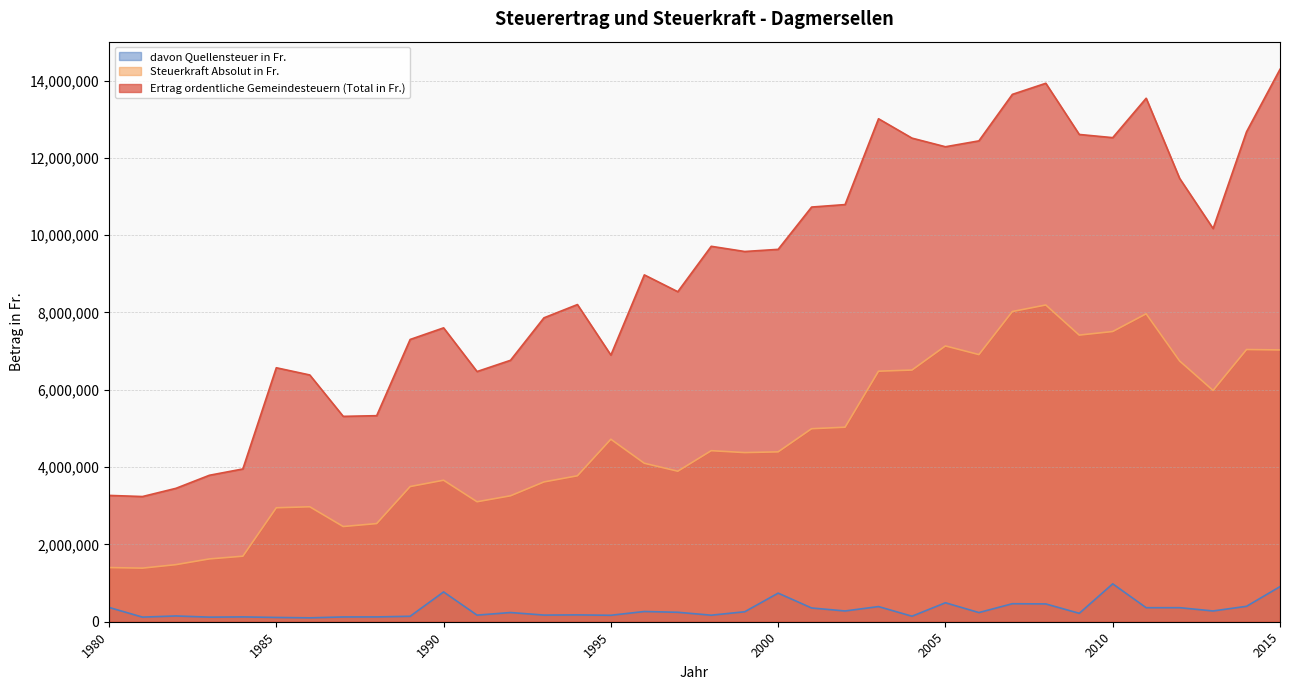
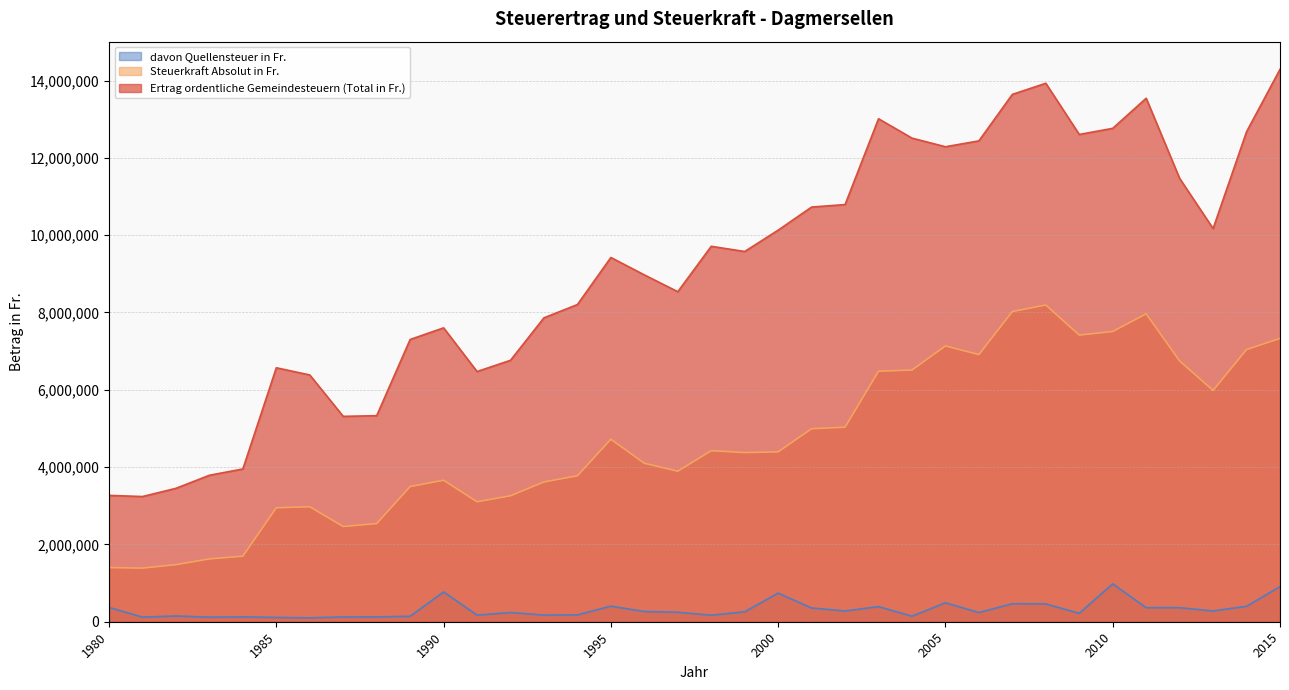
davon Quellensteuer in Fr., 1995: 200,000 -> 400,000
Ertrag ordentliche Gemeindesteuern (Total in Fr.), 1995: 6,900,000 -> 9,400,000
Ertrag ordentliche Gemeindesteuern (Total in Fr.), 2000: 9,600,000 -> 10,100,000
Ertrag ordentliche Gemeindesteuern (Total in Fr.), 2010: 12,500,000 -> 12,800,000
Steuerkraft Absolut in Fr., 2015: 7,000,000 -> 7,300,000
